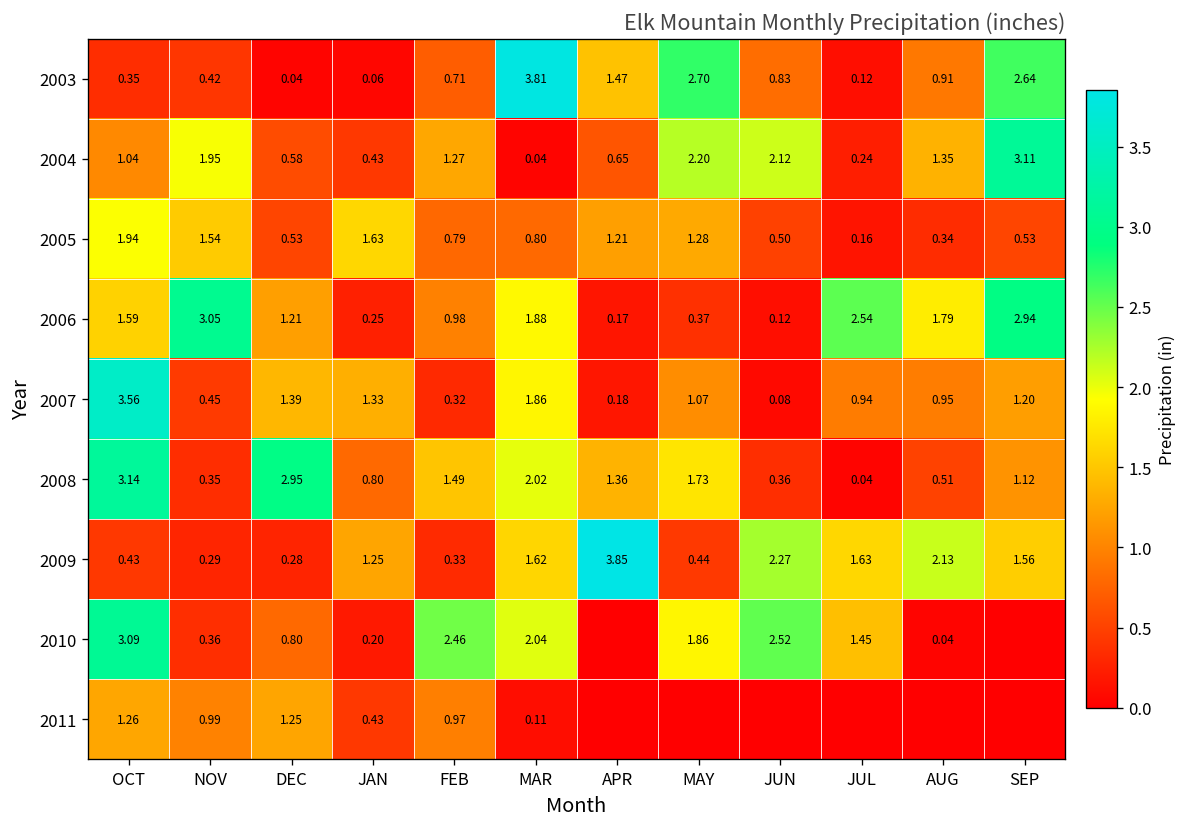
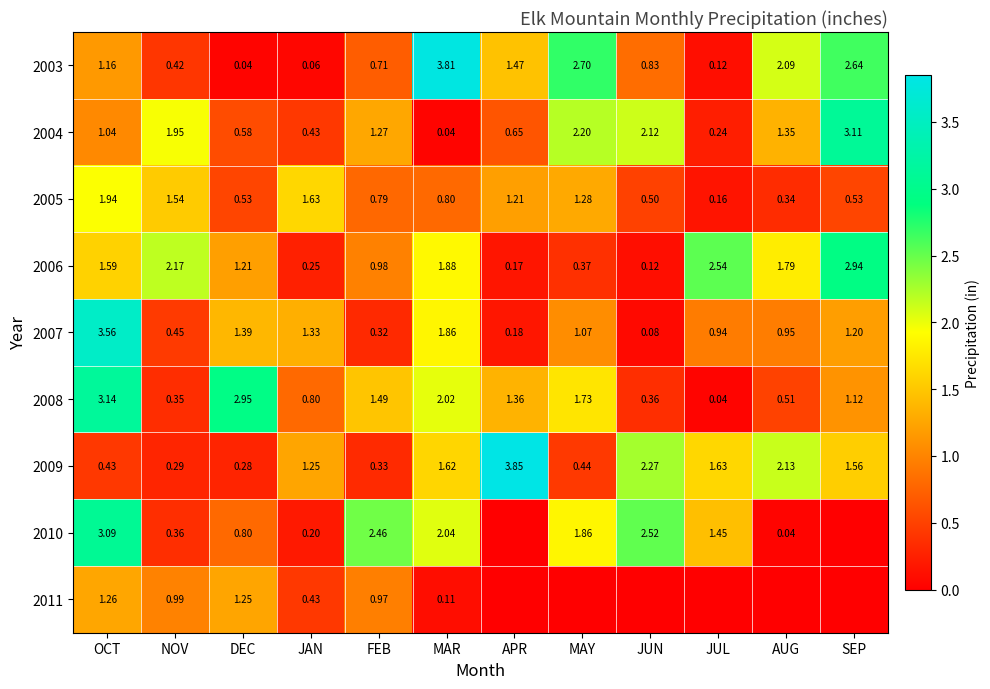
2003, OCT: 0.35 -> 1.16
2003, AUG: 0.91 -> 2.09
2006, NOV: 3.05 -> 2.17
